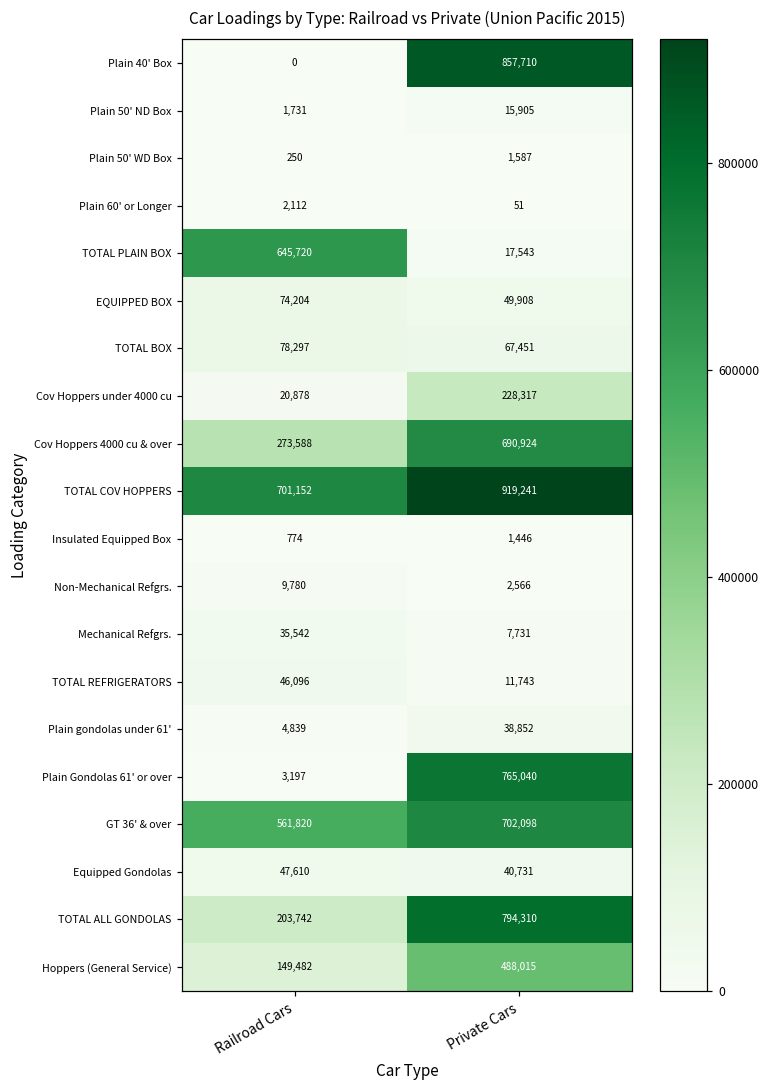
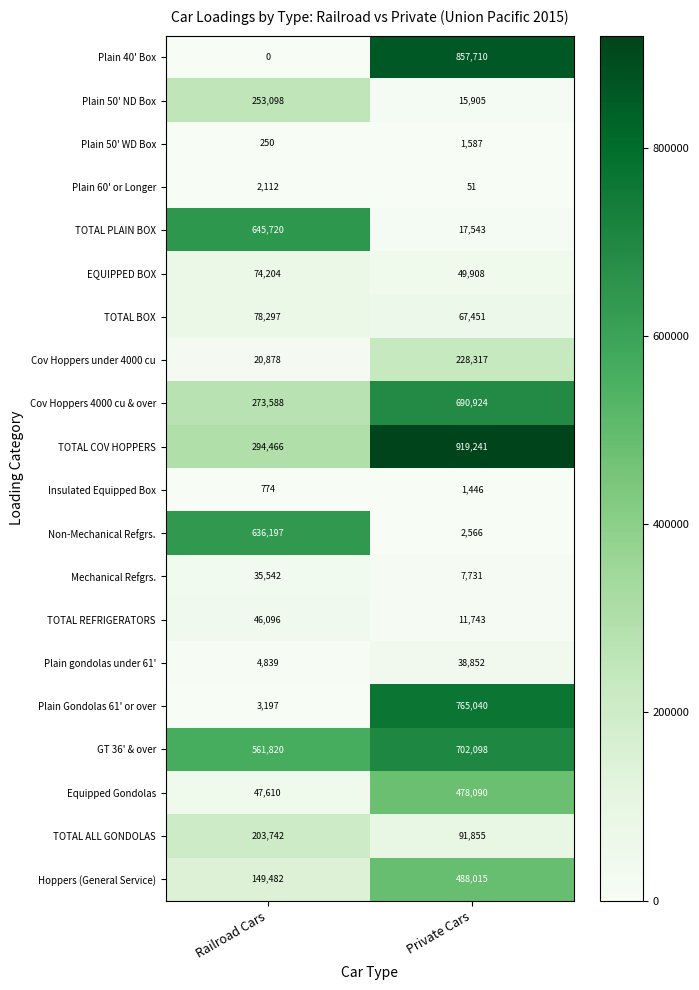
Plain 50' ND Box, Railroad Cars: 1,731 -> 253,098
TOTAL COV HOPPERS, Railroad Cars: 701,152 -> 294,466
Non-Mechanical Refgrs., Railroad Cars: 9,780 -> 636,197
Equipped Gondolas, Private Cars: 40,731 -> 478,090
TOTAL ALL GONDOLAS, Private Cars: 794,310 -> 91,855
